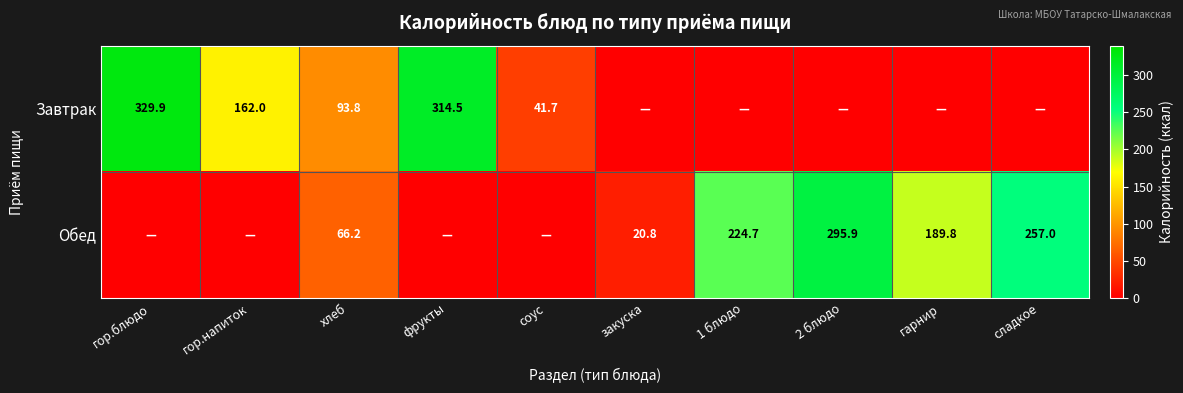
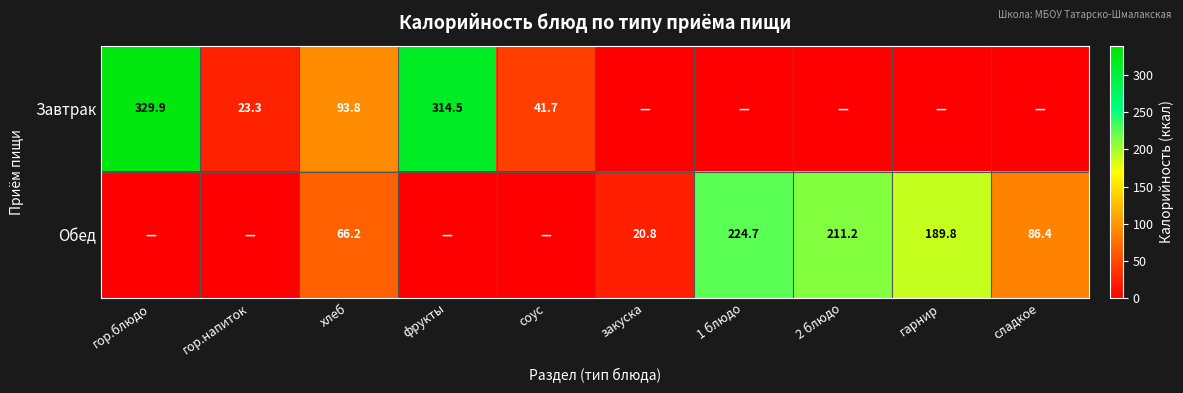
Завтрак, гор.напиток: 162.0 -> 23.3
Обед, 2 блюдо: 295.9 -> 211.2
Обед, сладкое: 257.0 -> 86.4
